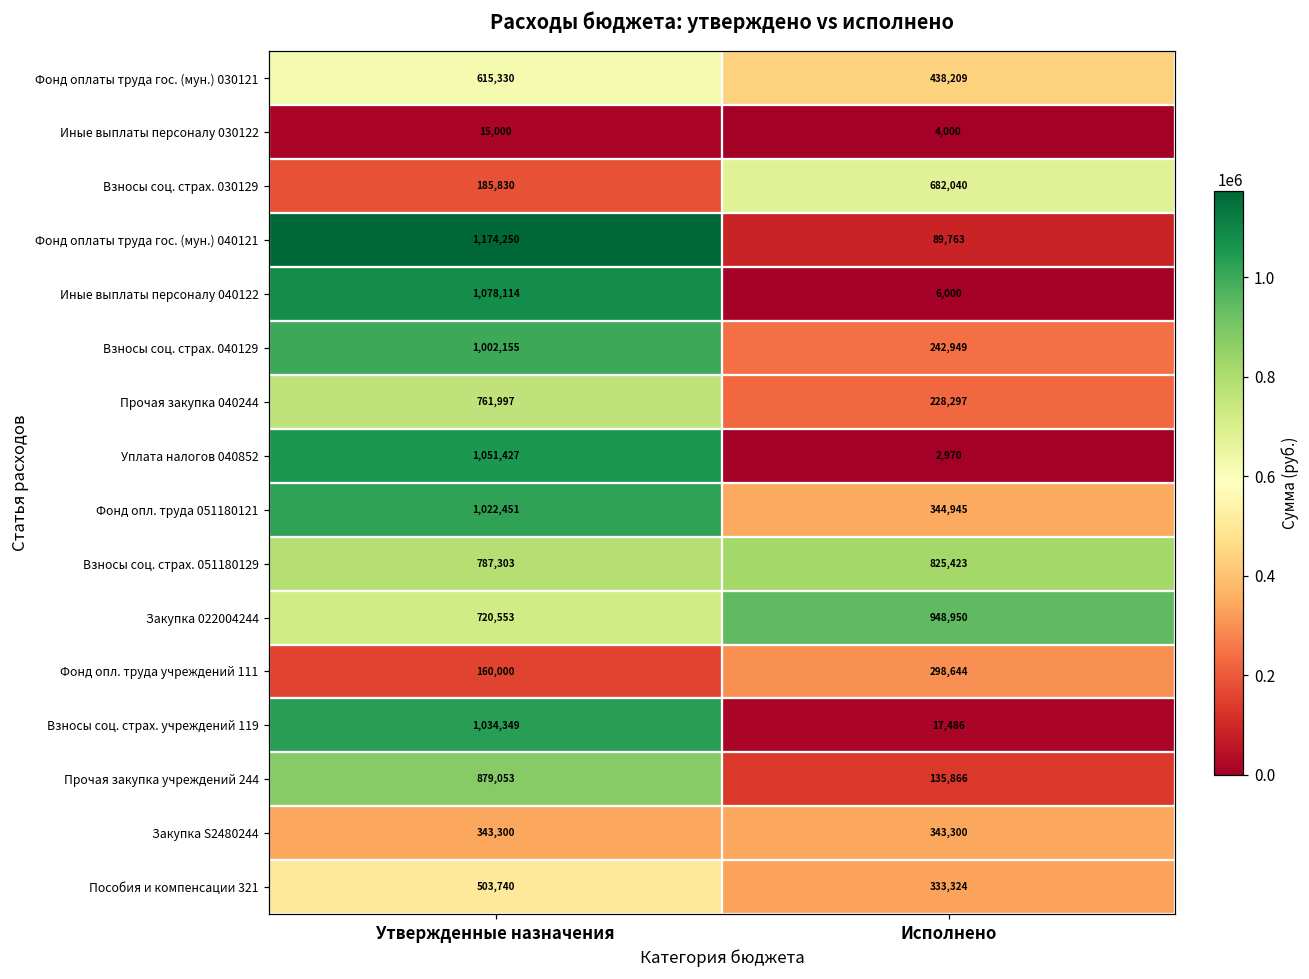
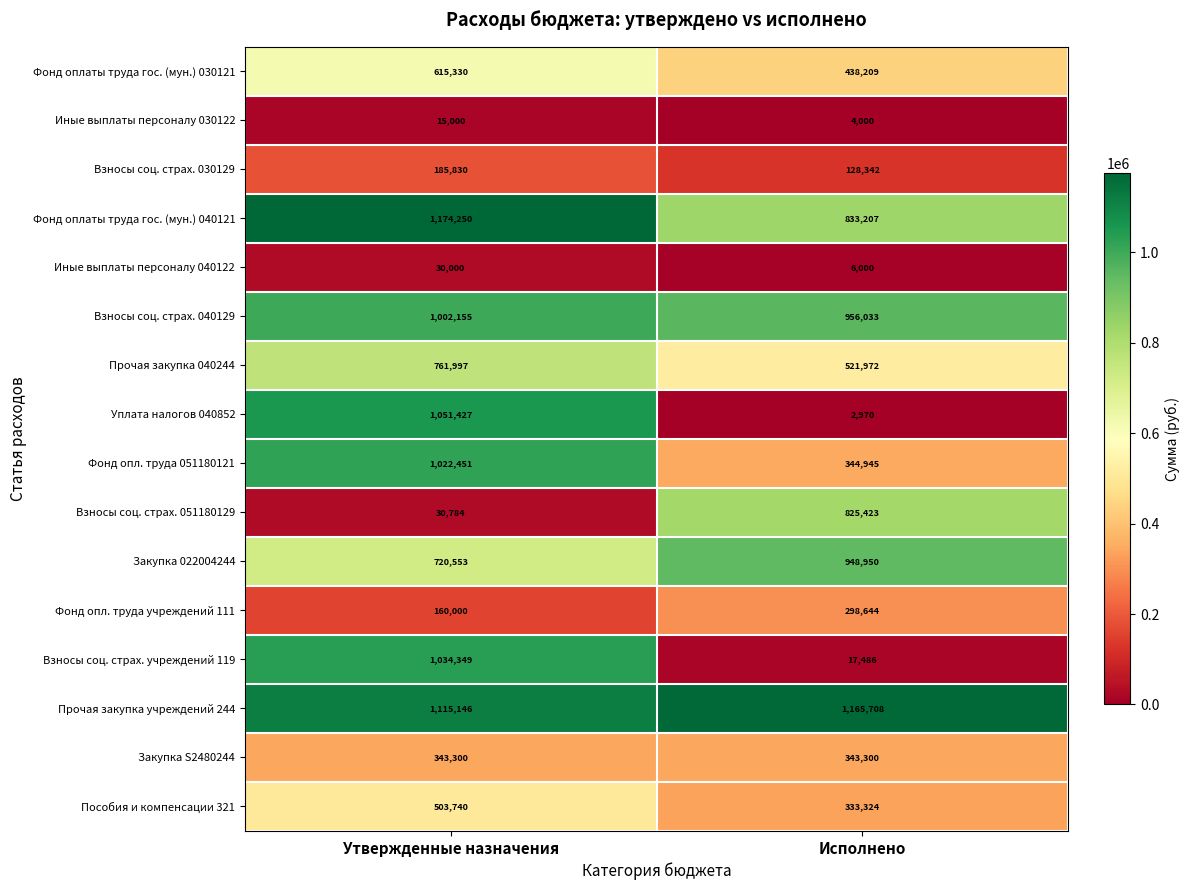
Взносы соц. страх. 030129, Исполнено: 682,040 -> 128,342
Фонд оплаты труда гос. (мун.) 040121, Исполнено: 89,763 -> 833,207
Иные выплаты персоналу 040122, Утвержденные назначения: 1,078,114 -> 30,000
Взносы соц. страх. 040129, Исполнено: 242,949 -> 956,033
Прочая закупка 040244, Исполнено: 228,297 -> 521,972
Взносы соц. страх. 051180129, Утвержденные назначения: 787,303 -> 30,784
Прочая закупка учреждений 244, Утвержденные назначения: 879,053 -> 1,115,146
Прочая закупка учреждений 244, Исполнено: 135,866 -> 1,165,708
